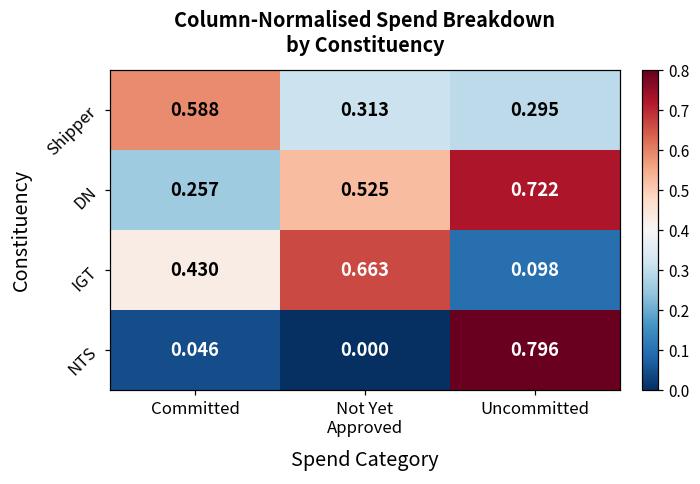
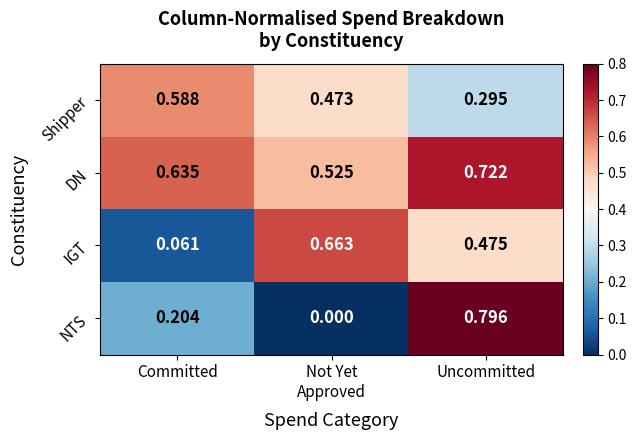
Shipper, Not Yet Approved: 0.313 -> 0.473
DN, Committed: 0.257 -> 0.635
IGT, Committed: 0.430 -> 0.061
IGT, Uncommitted: 0.098 -> 0.475
NTS, Committed: 0.046 -> 0.204
